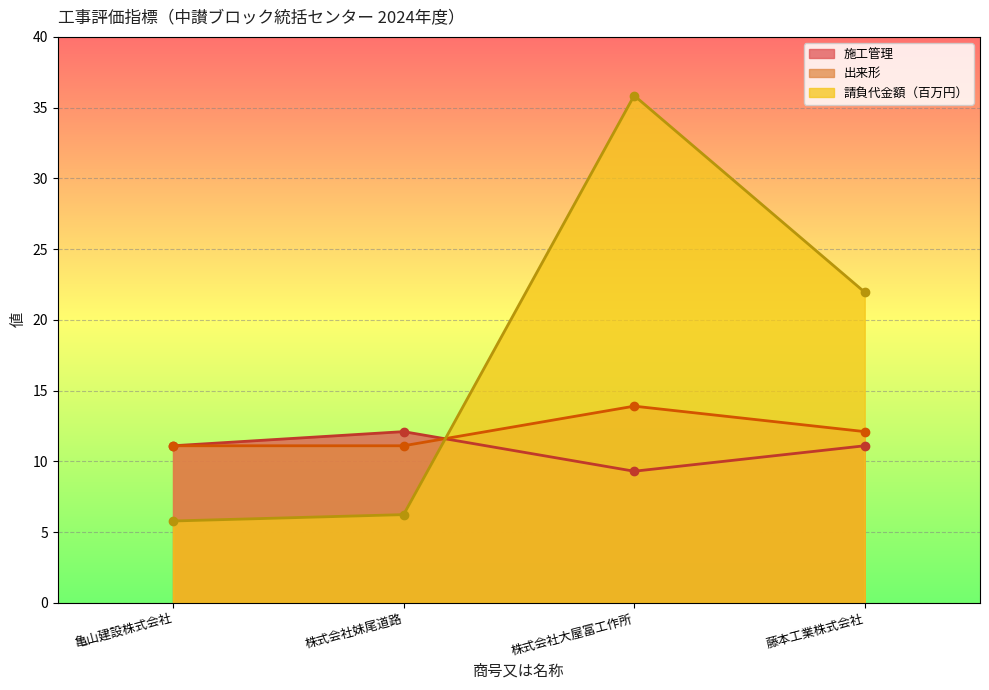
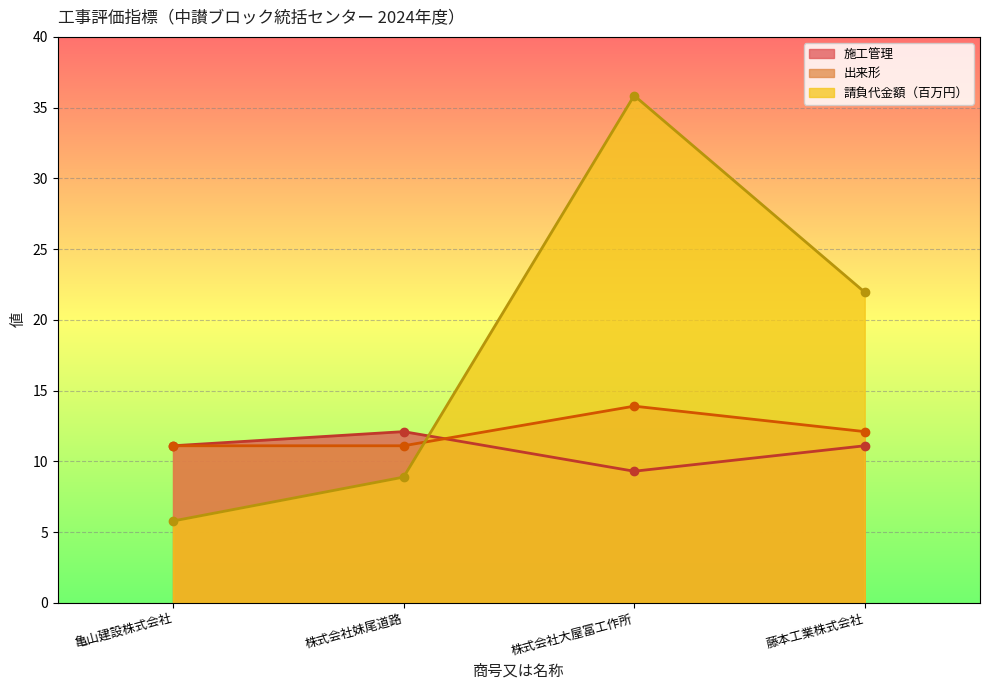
請負代金額（百万円）, 株式会社妹尾道路: 6.2 -> 8.9
